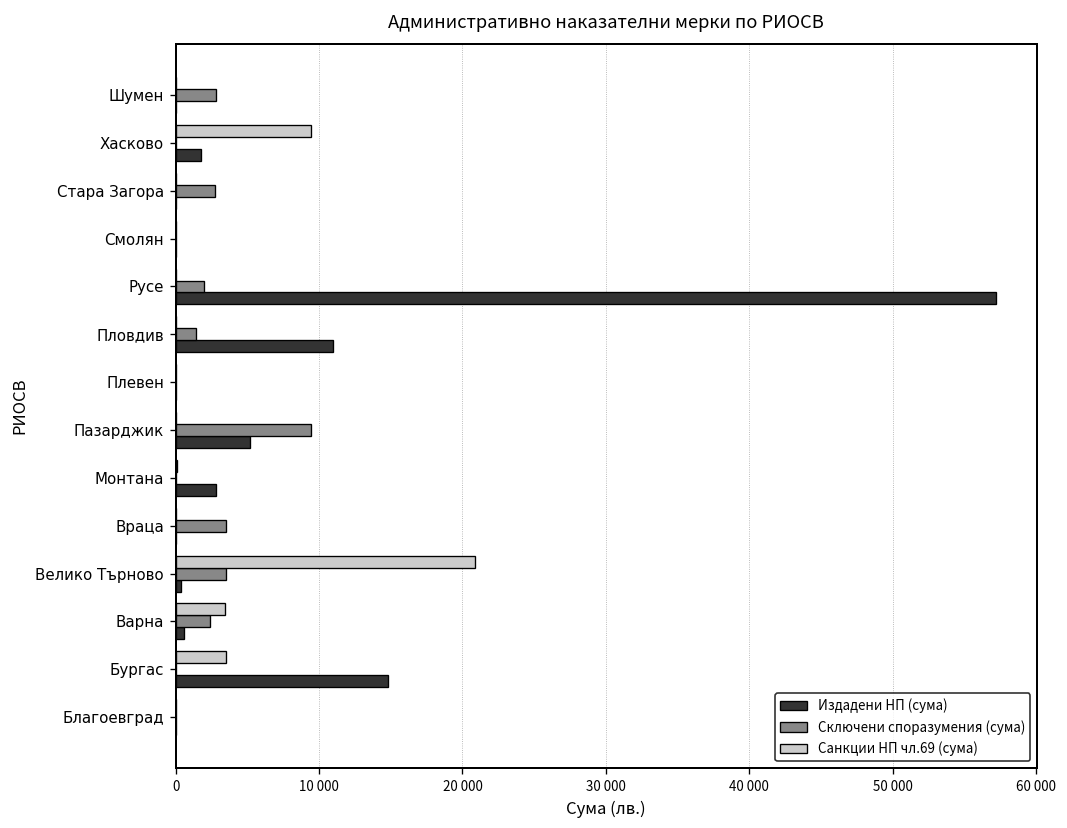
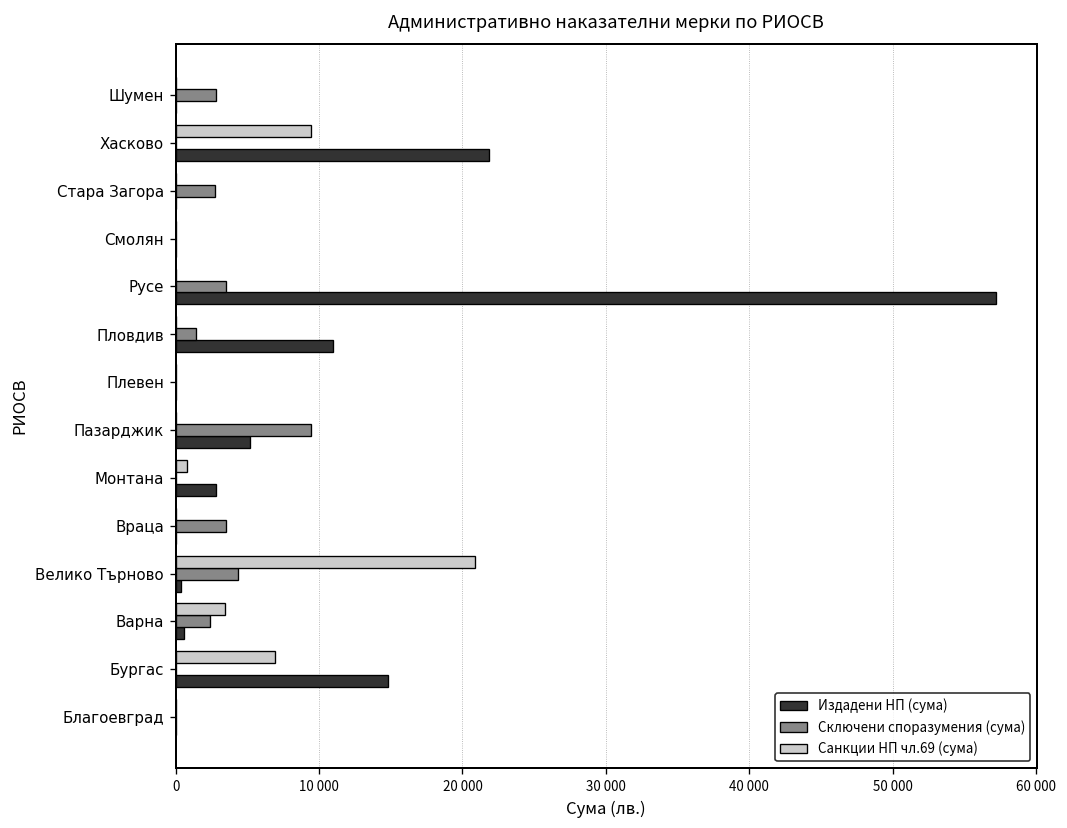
Издадени НП (сума), Хасково: 1800 -> 21900
Сключени споразумения (сума), Русе: 2000 -> 3500
Санкции НП чл.69 (сума), Монтана: 100 -> 800
Сключени споразумения (сума), Велико Търново: 3500 -> 4300
Санкции НП чл.69 (сума), Бургас: 3500 -> 6900
